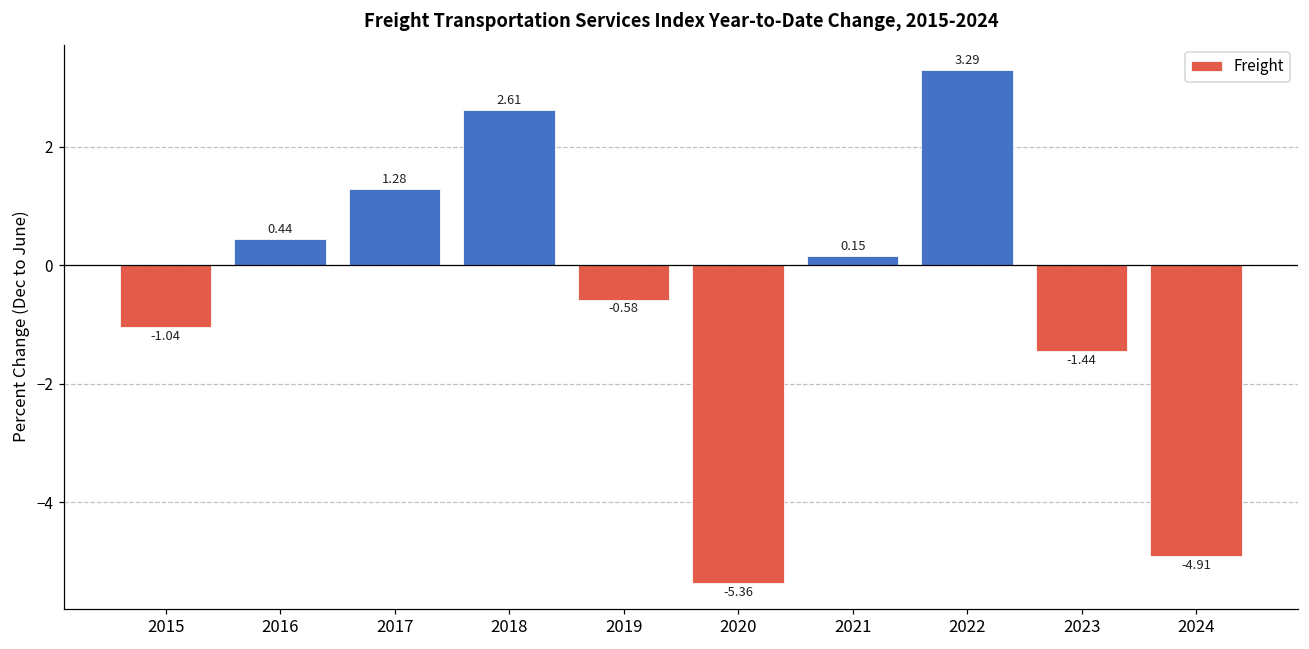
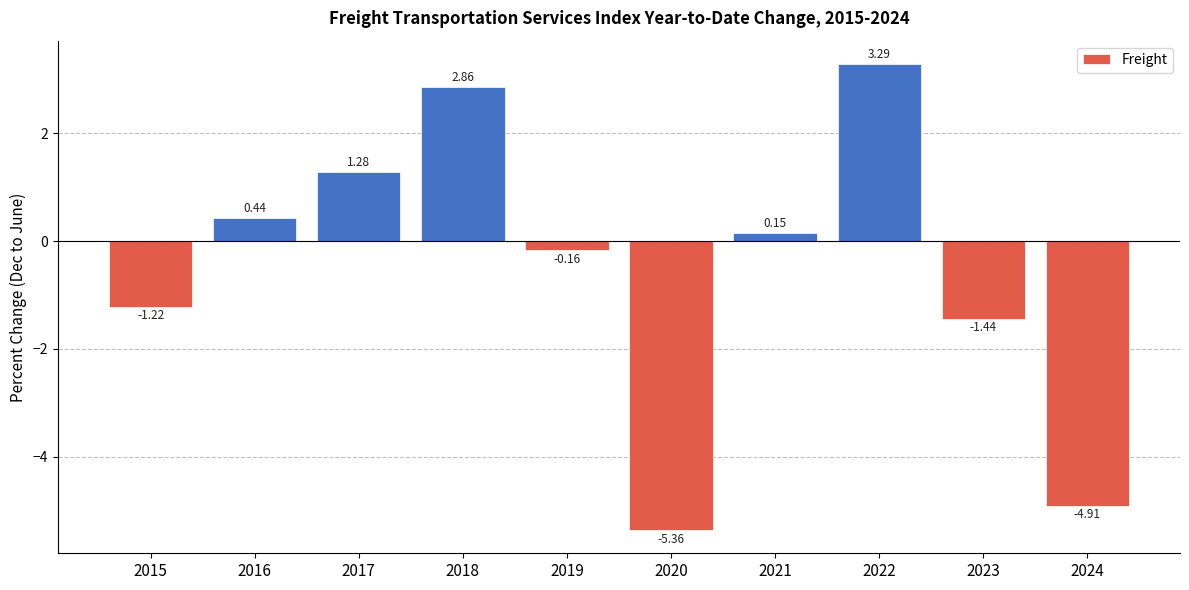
2015: -1.04 -> -1.22
2018: 2.61 -> 2.86
2019: -0.58 -> -0.16
